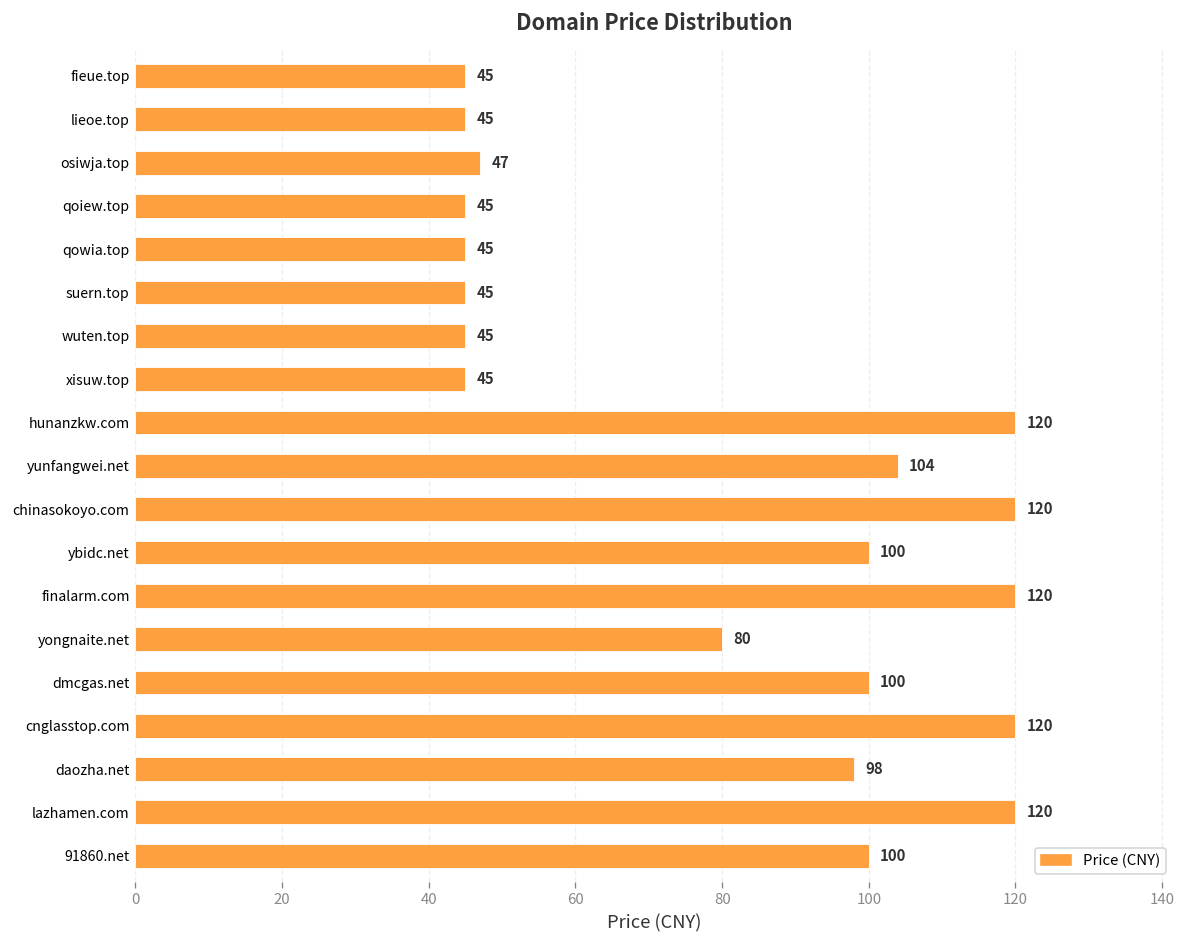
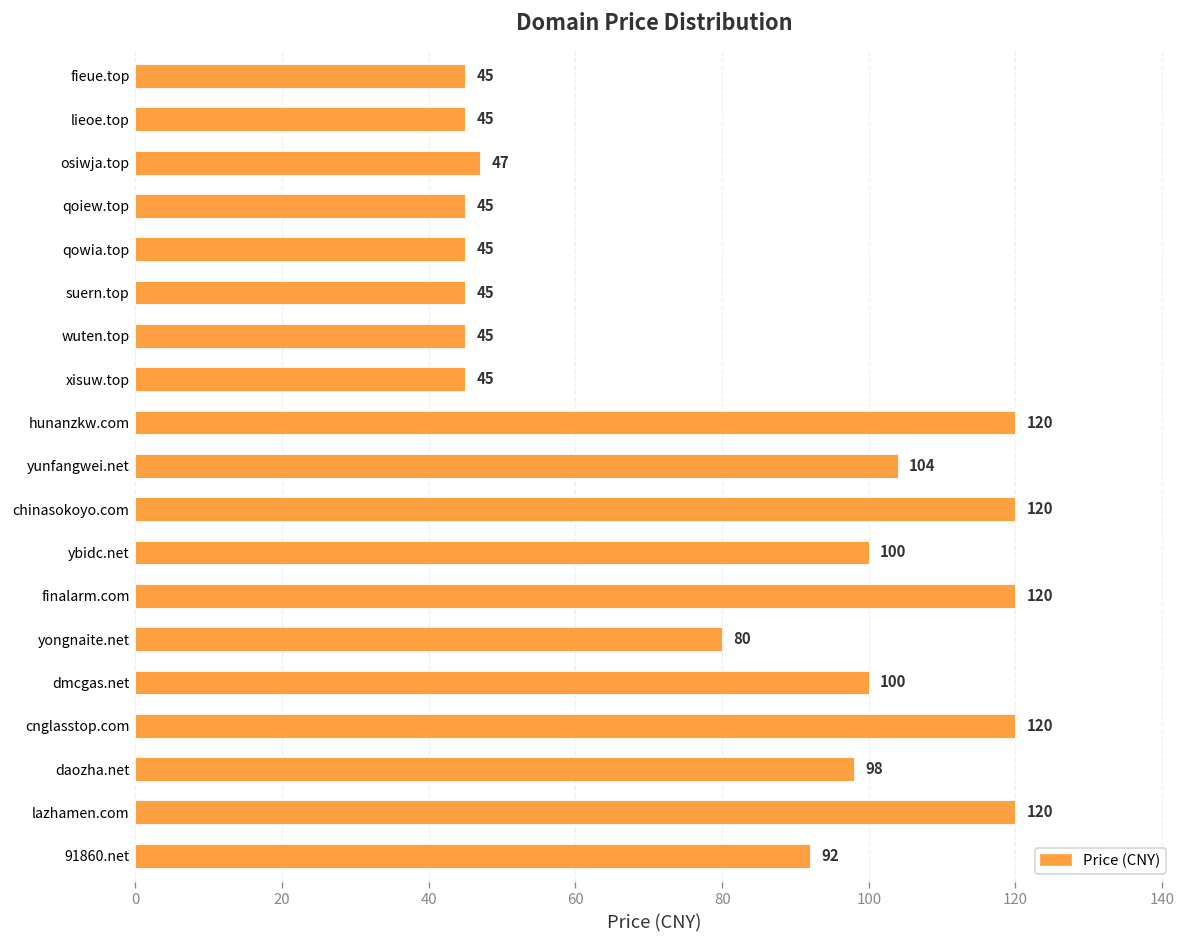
91860.net: 100 -> 92
